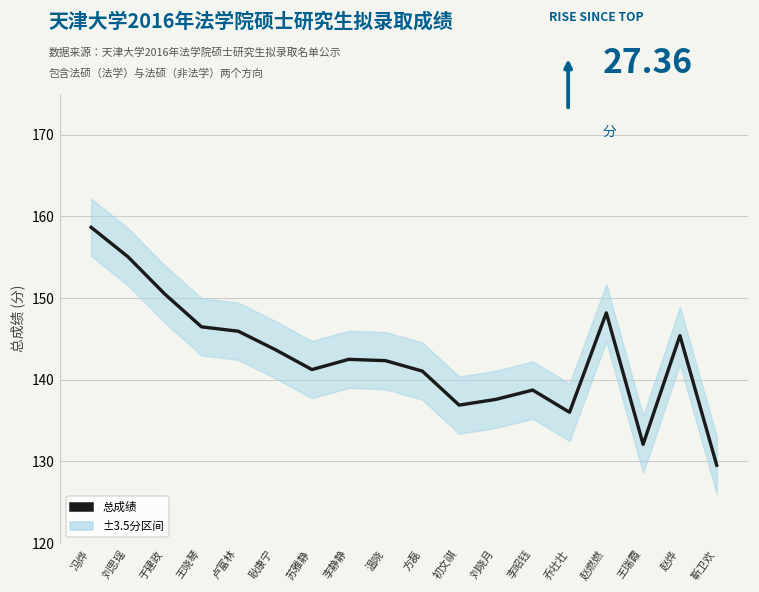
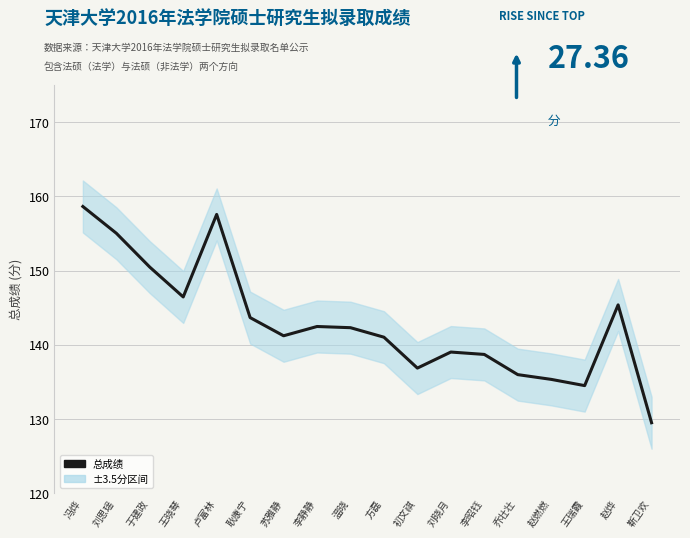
总成绩, 卢富林: 146 -> 158
总成绩, 刘晓月: 138 -> 139
总成绩, 赵燃燃: 148 -> 135
总成绩, 王瑞霞: 132 -> 135
